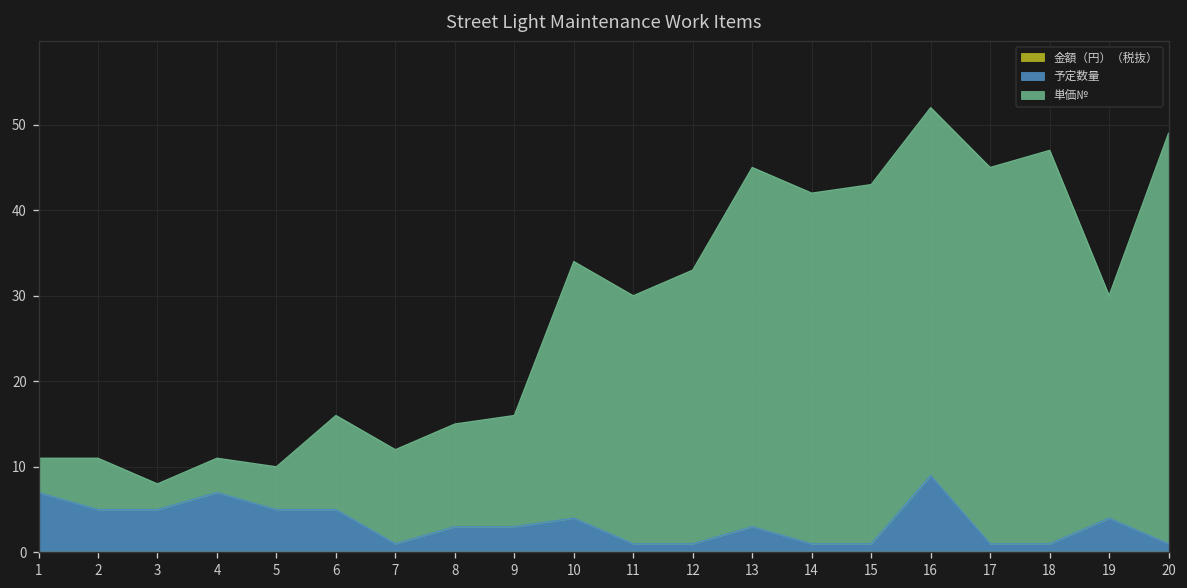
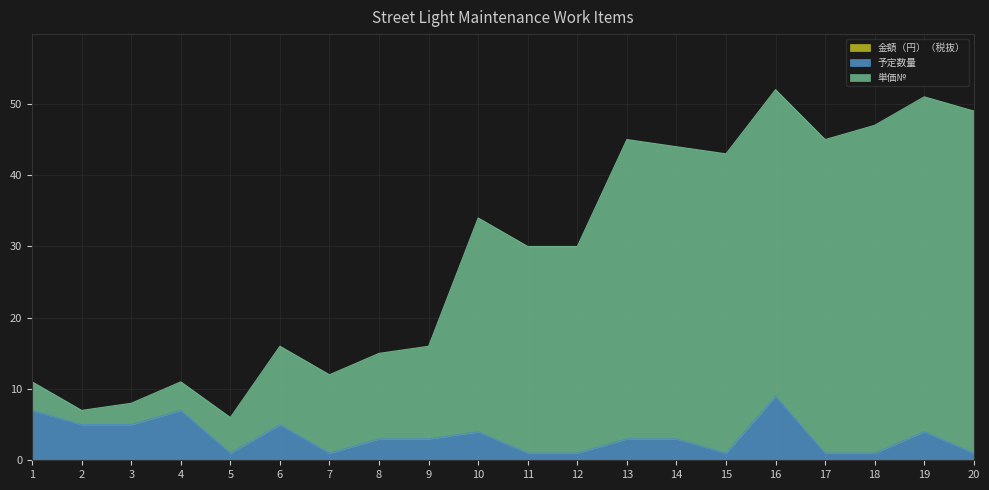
単価№, 2: 6 -> 2
予定数量, 5: 5 -> 1
単価№, 12: 32 -> 29
予定数量, 14: 1 -> 3
単価№, 19: 26 -> 47
